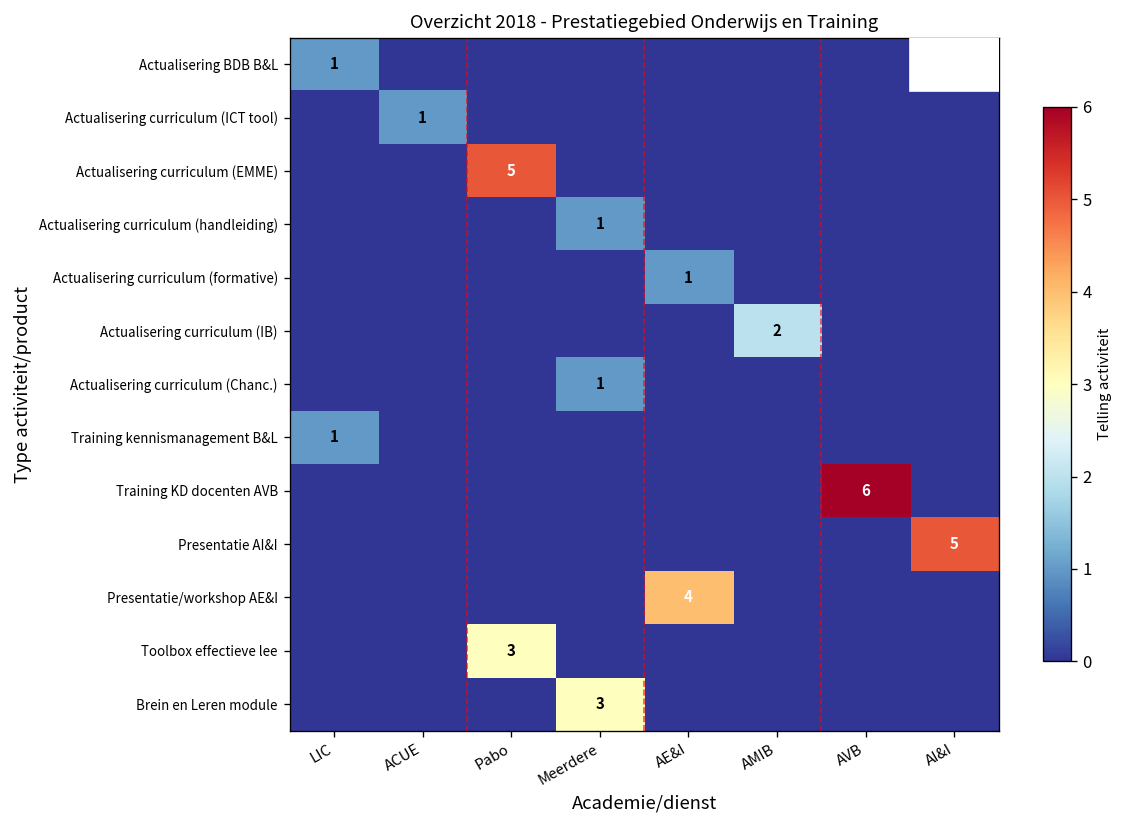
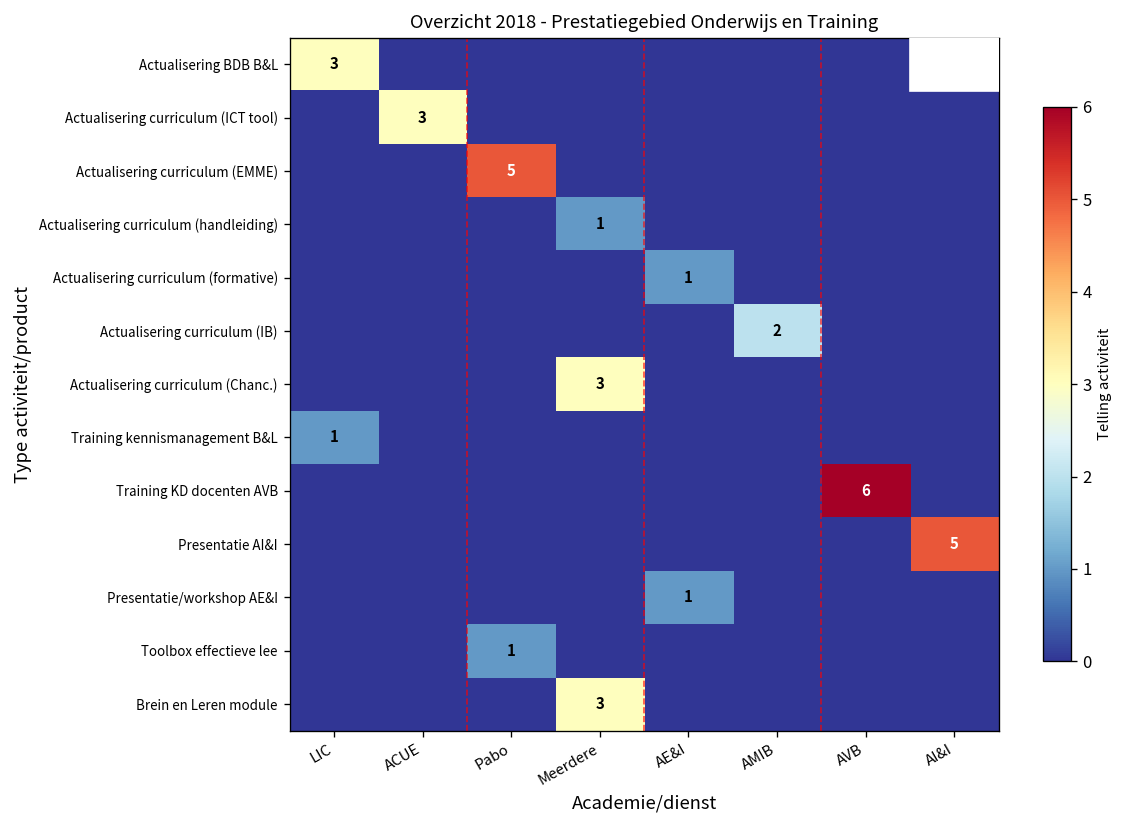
Actualisering BDB B&L, LIC: 1 -> 3
Actualisering curriculum (ICT tool), ACUE: 1 -> 3
Actualisering curriculum (Chanc.), Meerdere: 1 -> 3
Presentatie/workshop AE&I, AE&I: 4 -> 1
Toolbox effectieve lee, Pabo: 3 -> 1
